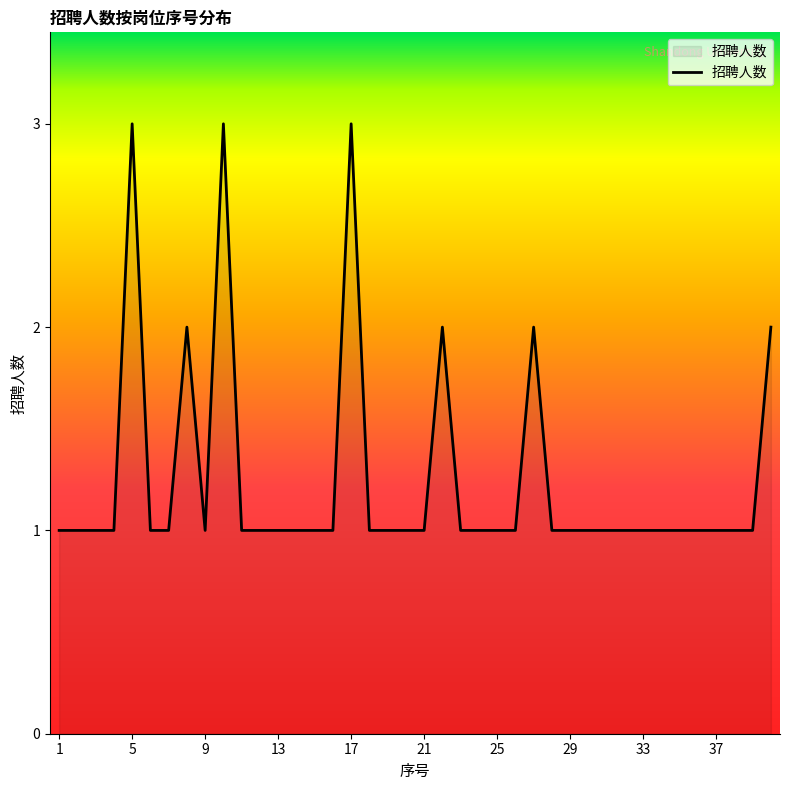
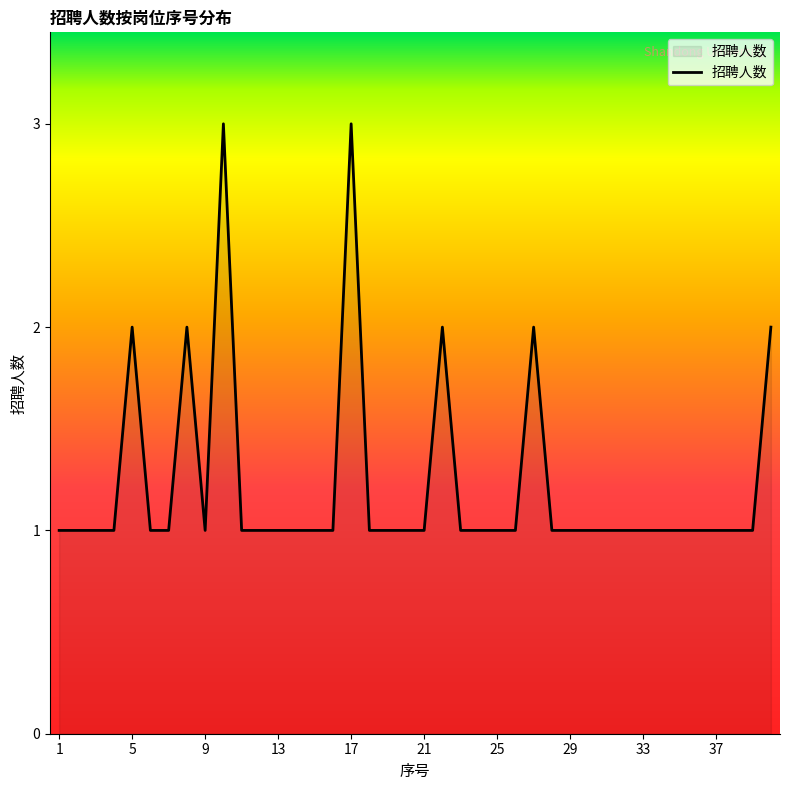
5: 3 -> 2
